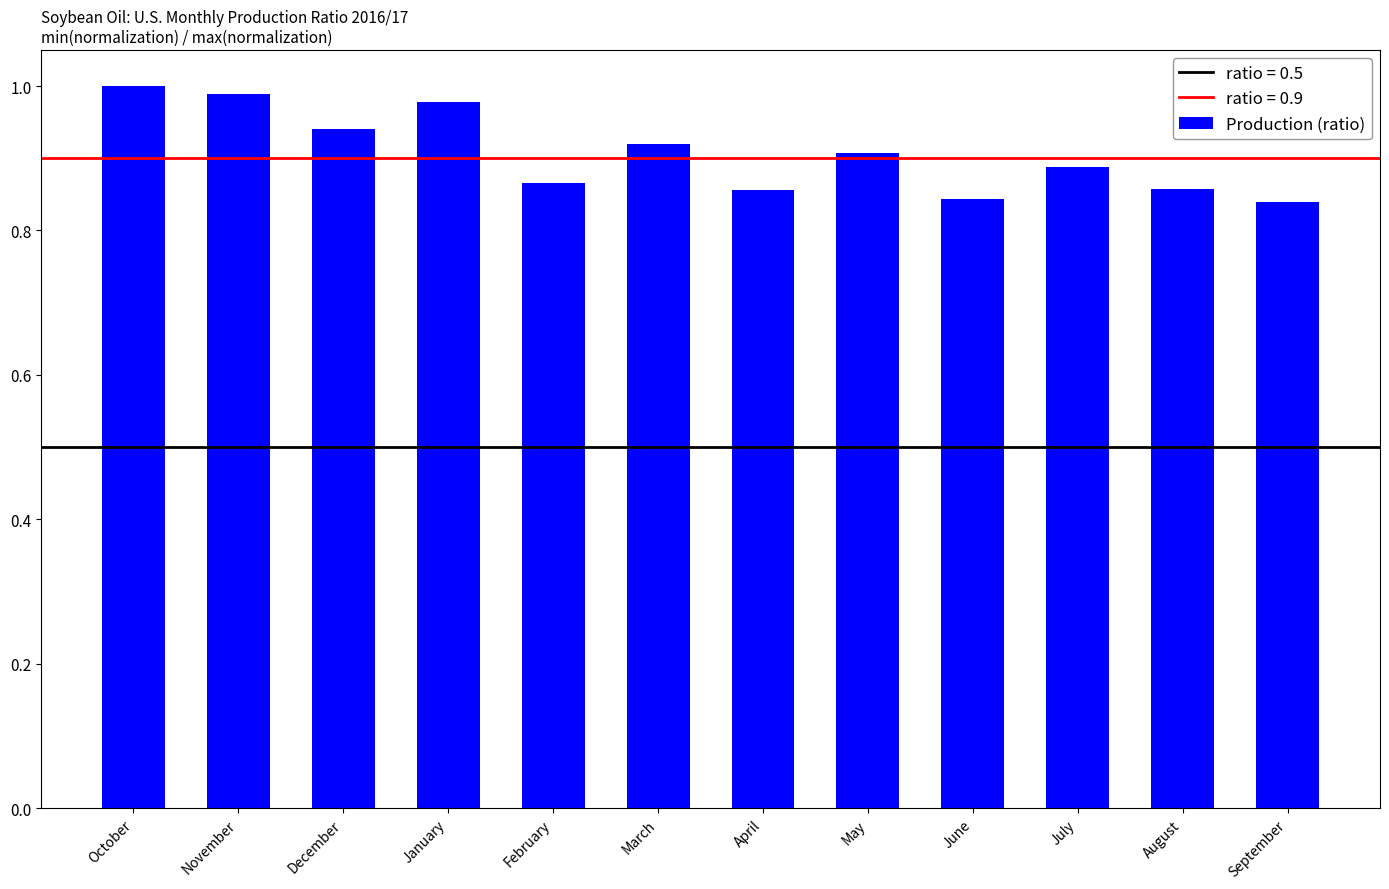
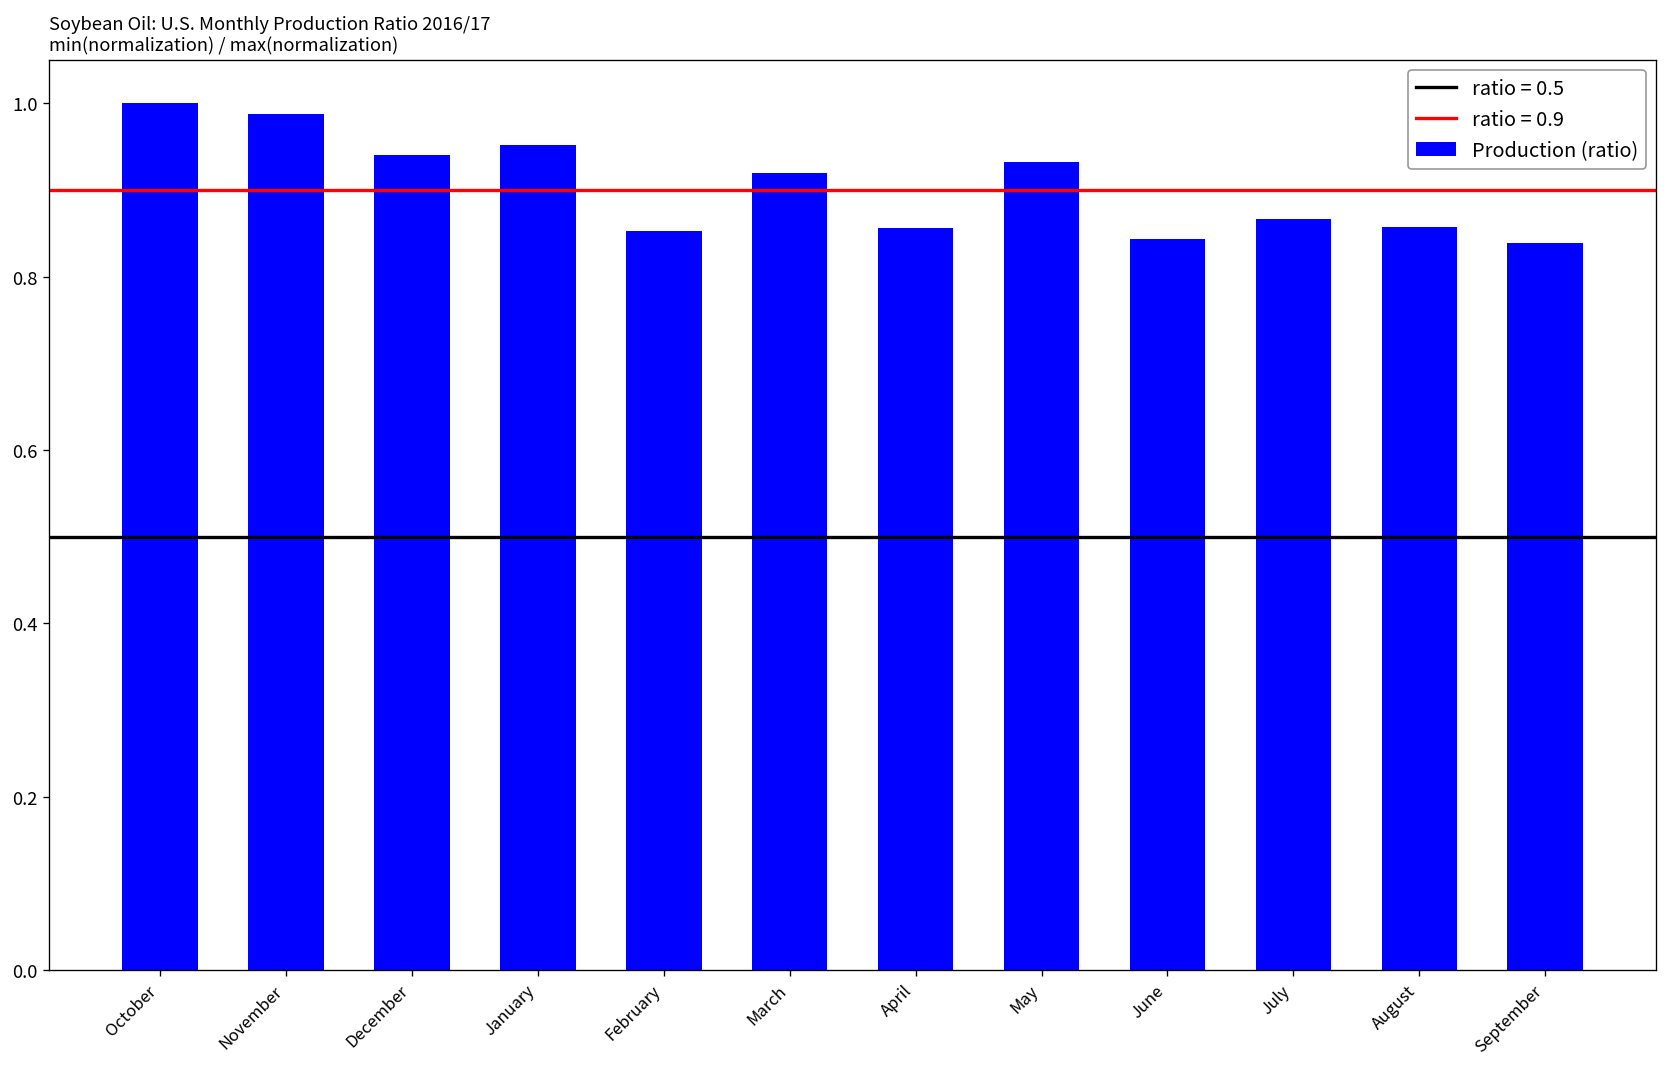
January: 0.98 -> 0.95
February: 0.87 -> 0.85
May: 0.91 -> 0.93
July: 0.89 -> 0.87
